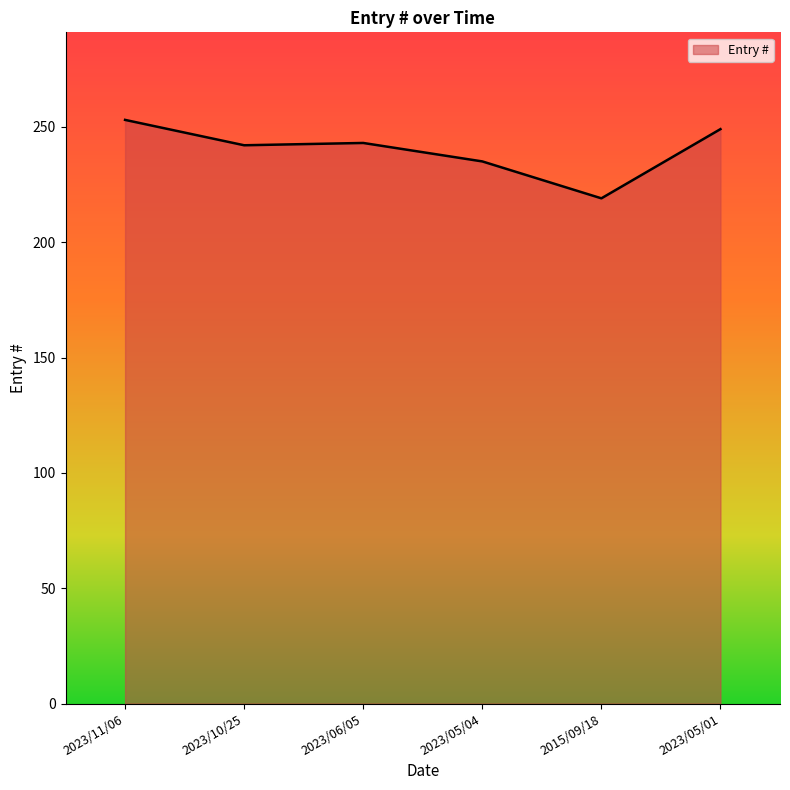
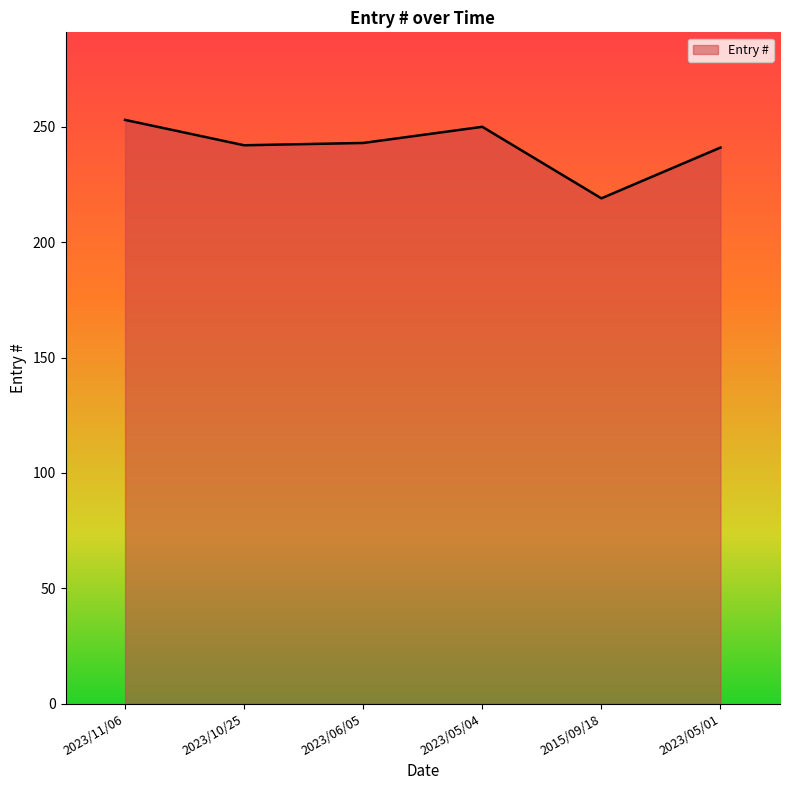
2023/05/04: 235 -> 250
2023/05/01: 249 -> 241
